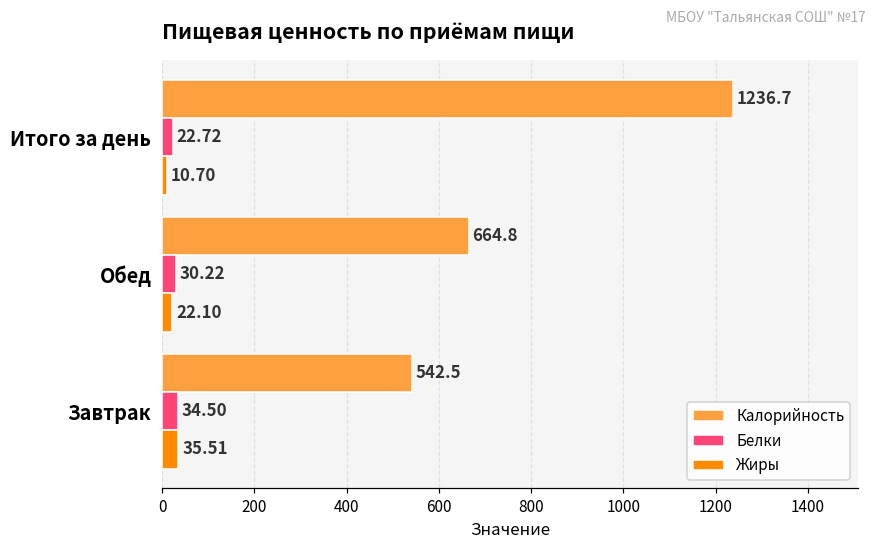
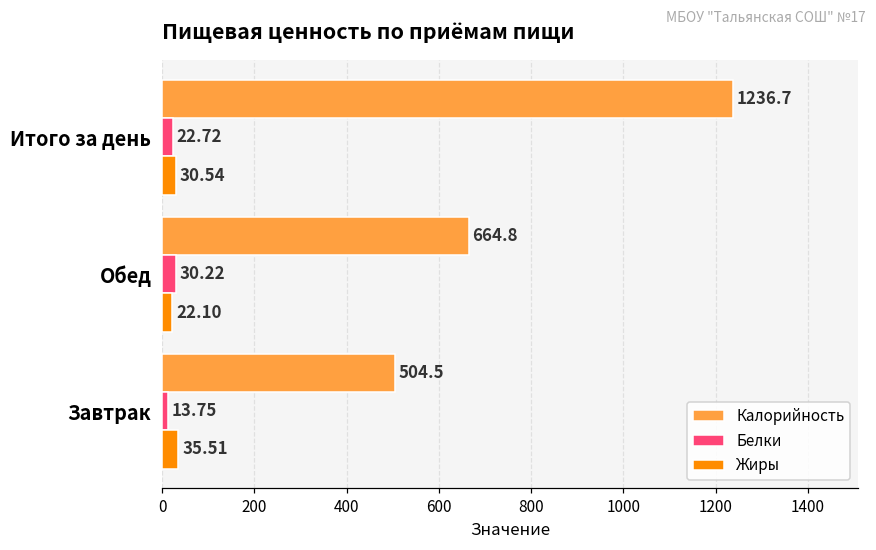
Жиры, Итого за день: 10.70 -> 30.54
Калорийность, Завтрак: 542.5 -> 504.5
Белки, Завтрак: 34.50 -> 13.75
